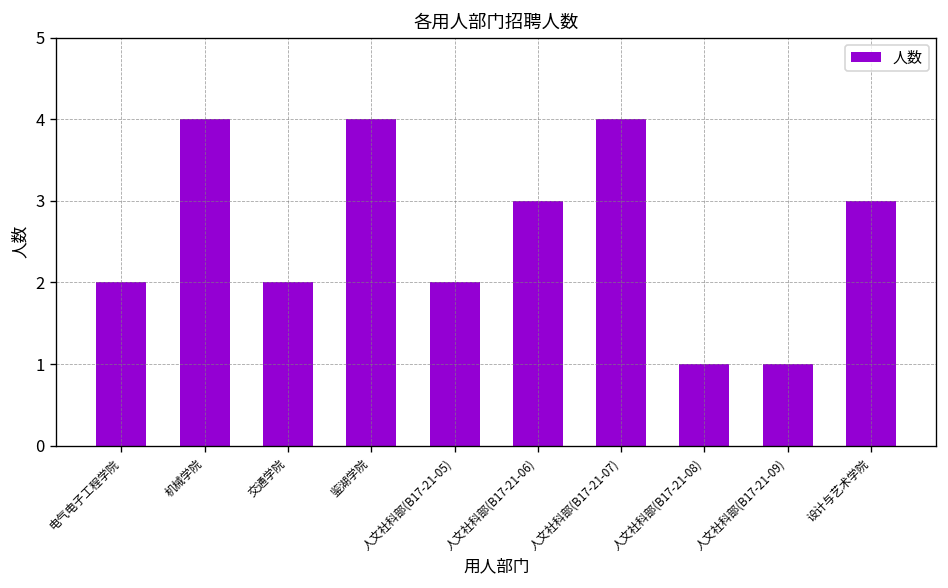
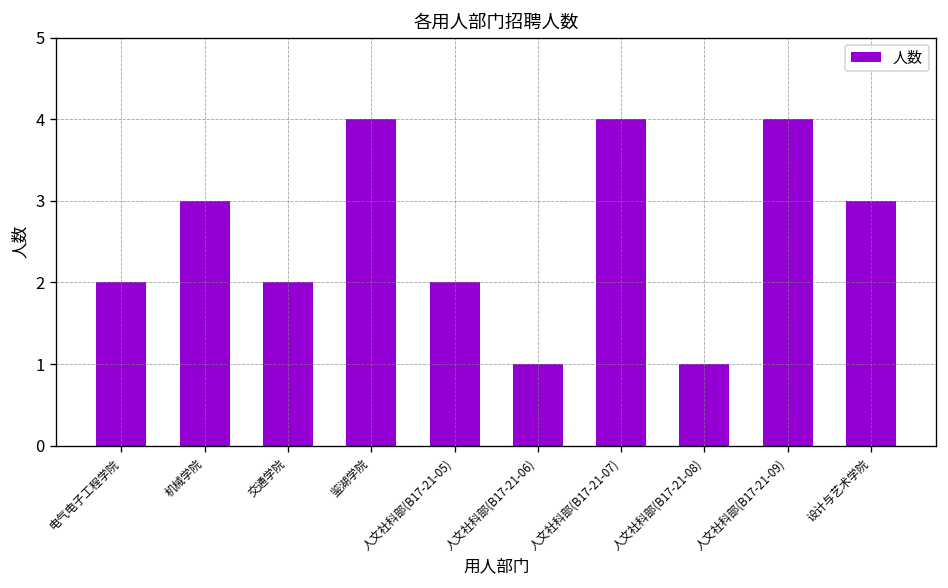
机械学院: 4 -> 3
人文社科部(B17-21-06): 3 -> 1
人文社科部(B17-21-09): 1 -> 4
